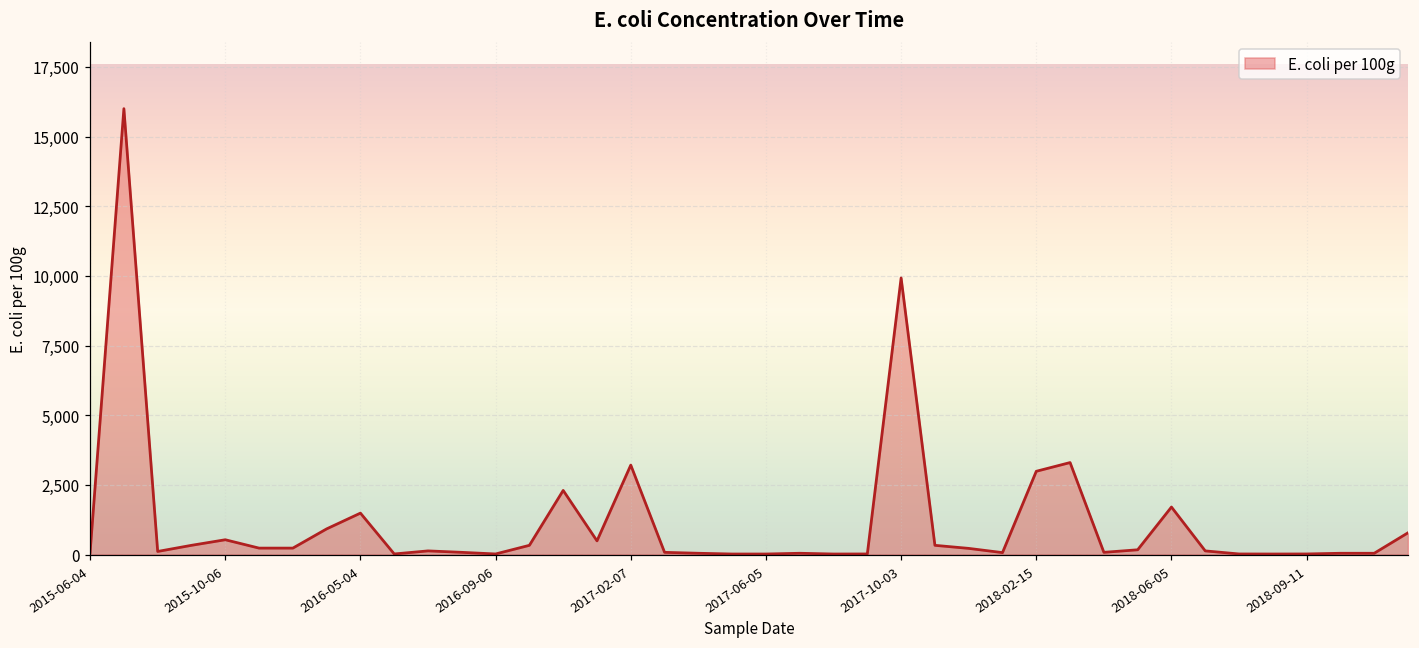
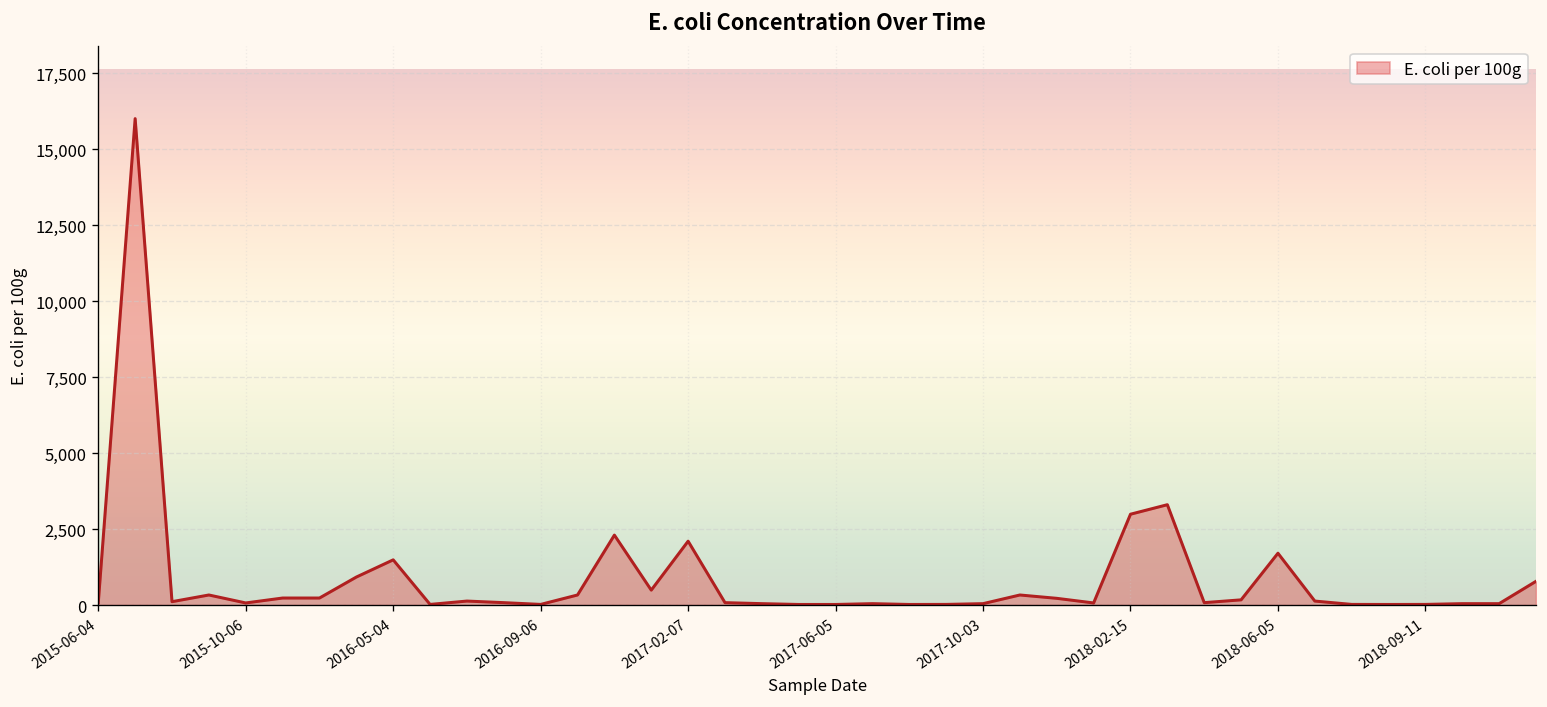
2015-10-06: 500 -> 100
2017-02-07: 3,200 -> 2,100
2017-10-03: 9,900 -> 0
